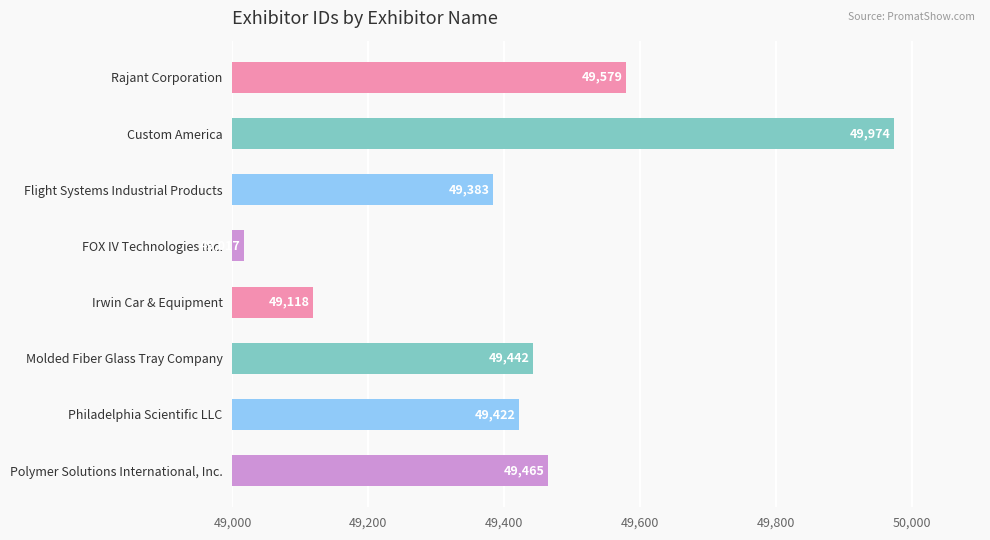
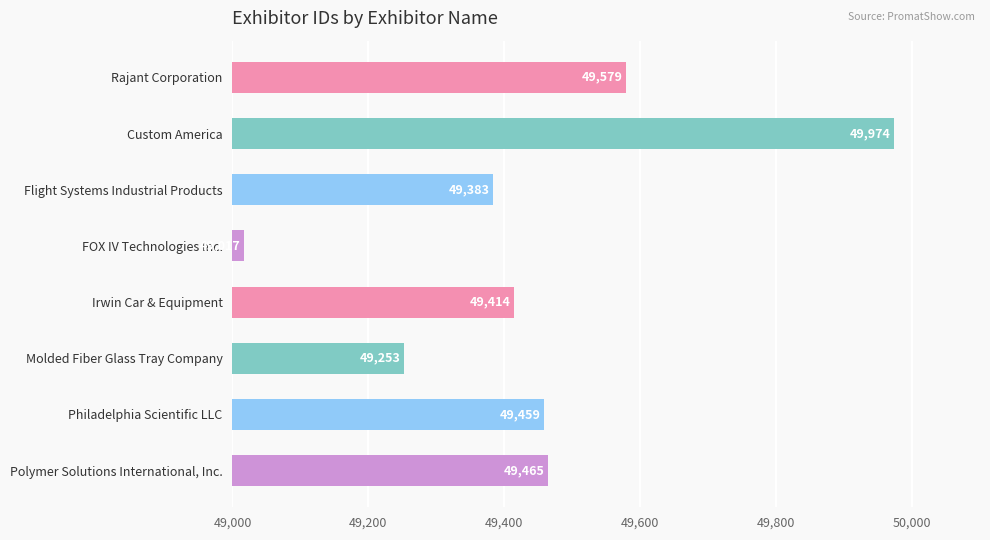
Irwin Car & Equipment: 49,118 -> 49,414
Molded Fiber Glass Tray Company: 49,442 -> 49,253
Philadelphia Scientific LLC: 49,422 -> 49,459
